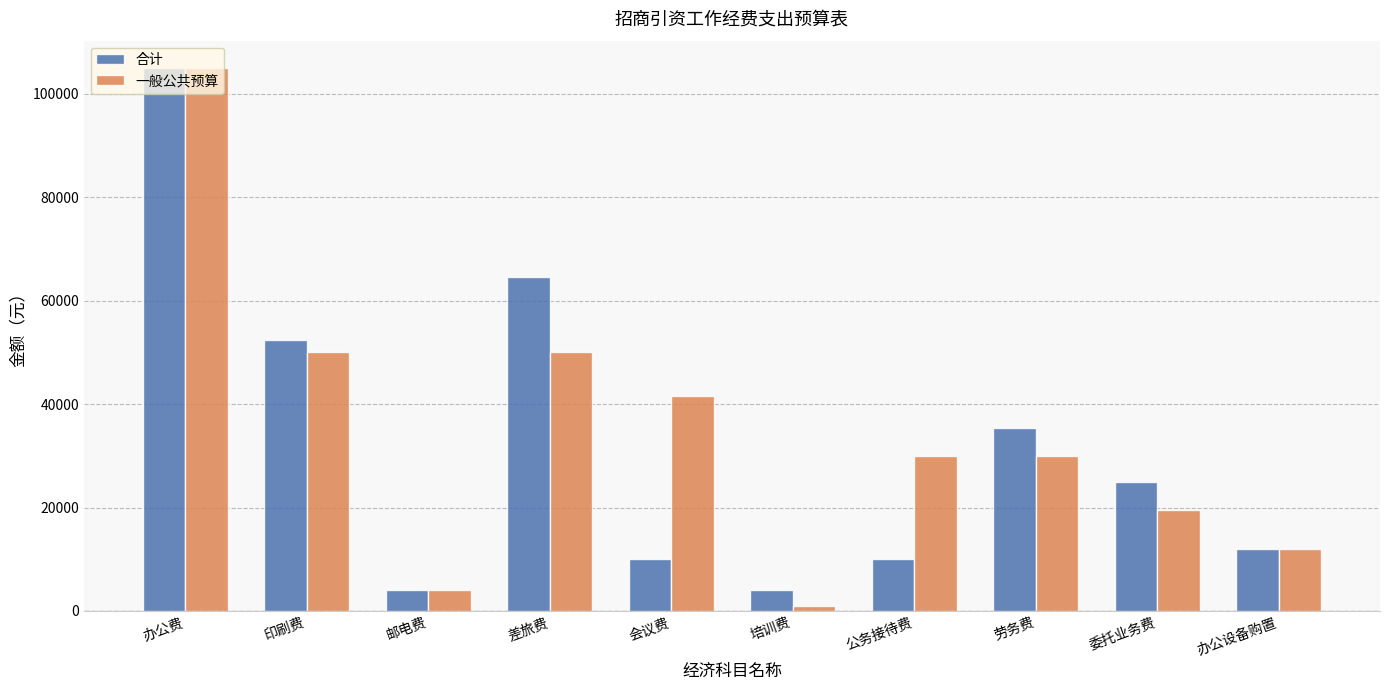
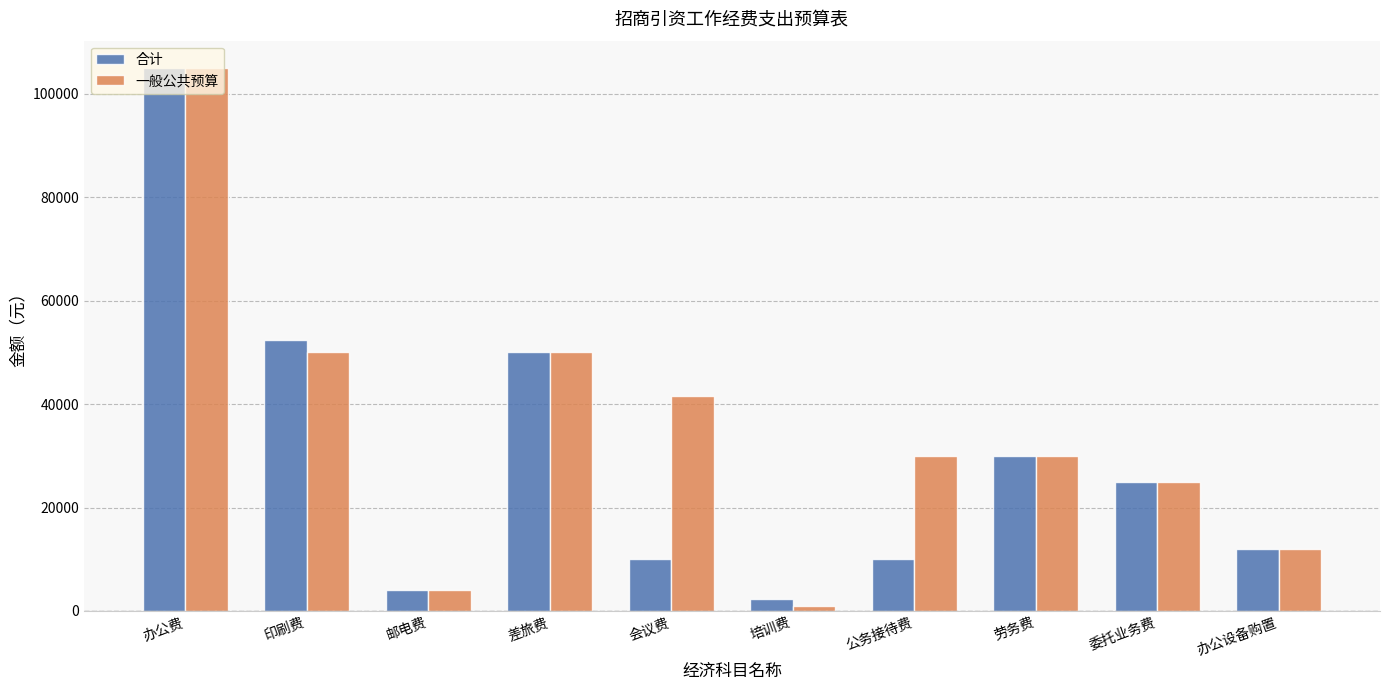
合计, 差旅费: 65000 -> 50000
合计, 培训费: 4000 -> 2000
合计, 劳务费: 35000 -> 30000
一般公共预算, 委托业务费: 20000 -> 25000
